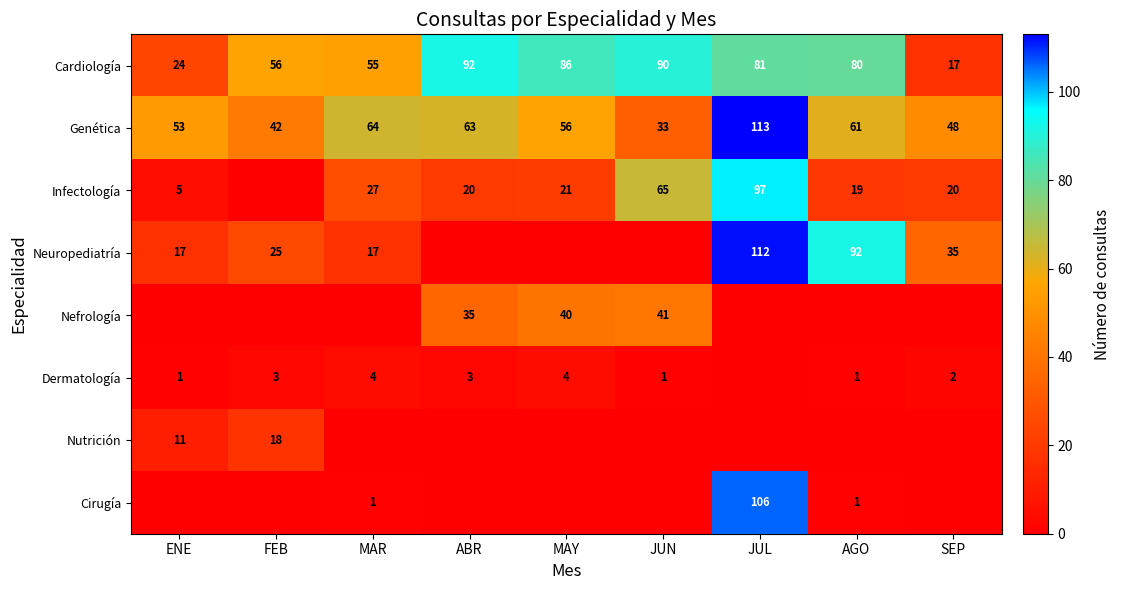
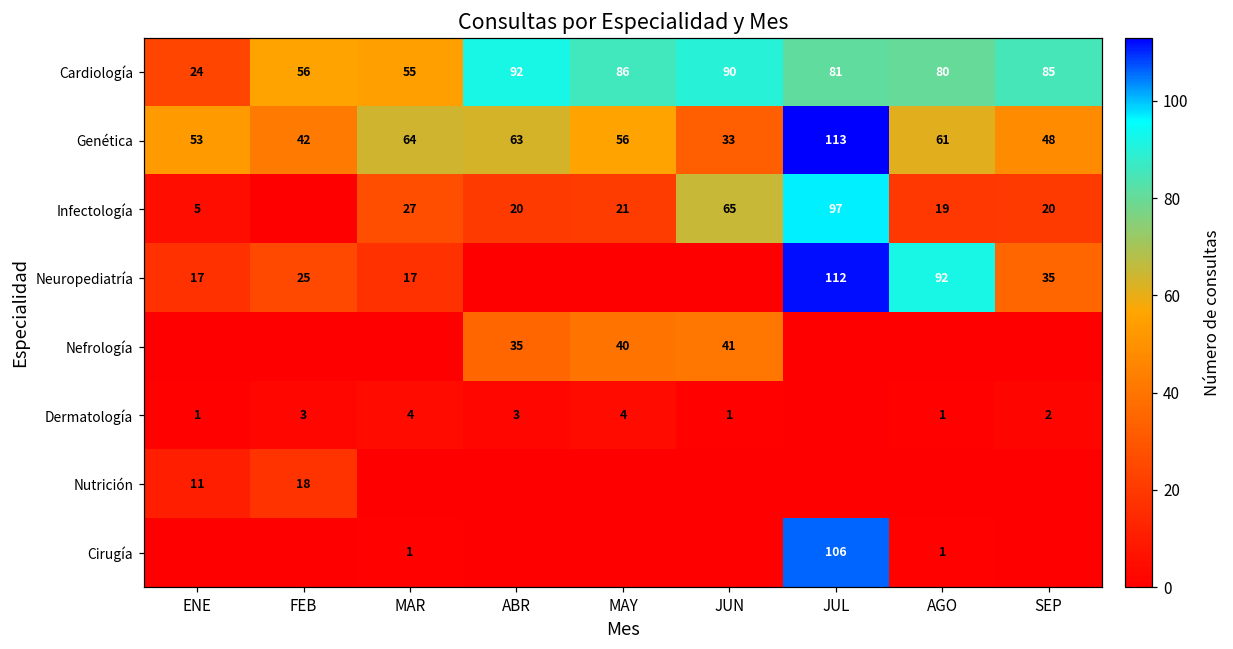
Cardiología, SEP: 17 -> 85
